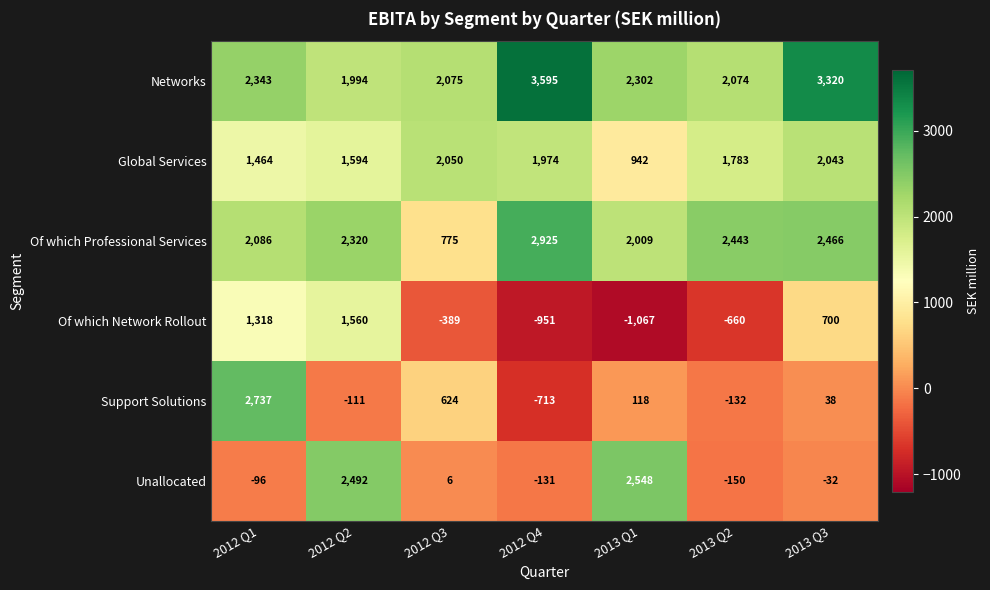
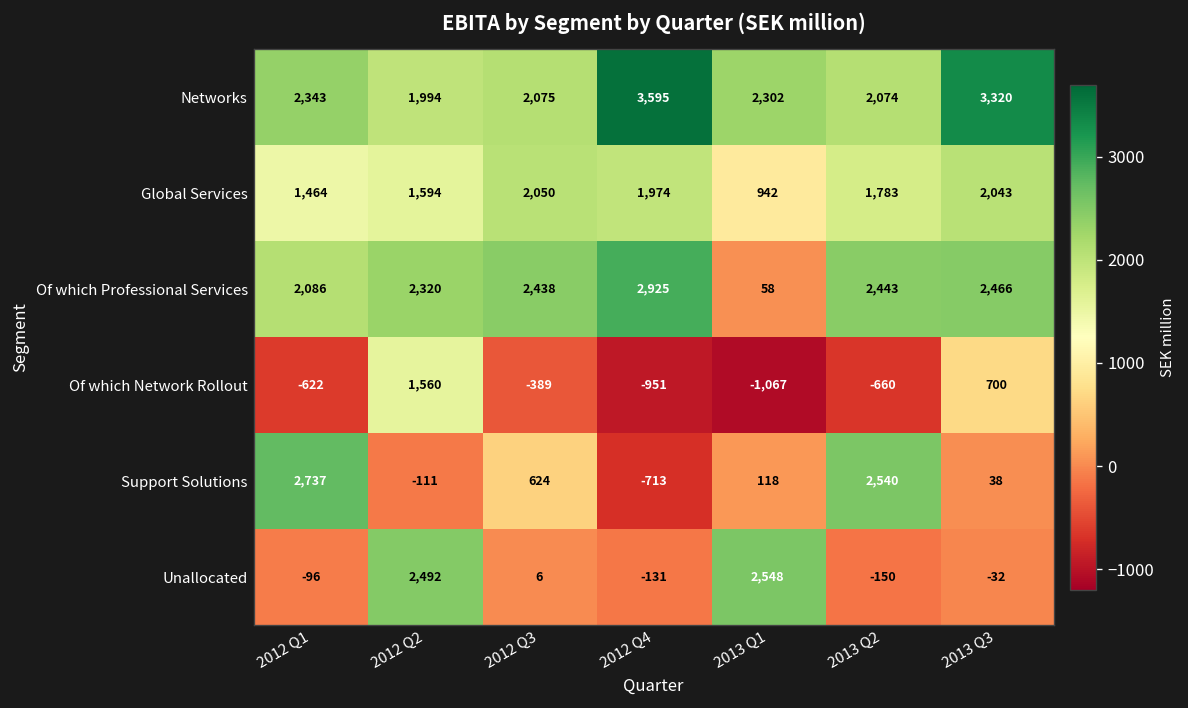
Of which Professional Services, 2012 Q3: 775 -> 2,438
Of which Professional Services, 2013 Q1: 2,009 -> 58
Of which Network Rollout, 2012 Q1: 1,318 -> -622
Support Solutions, 2013 Q2: -132 -> 2,540
